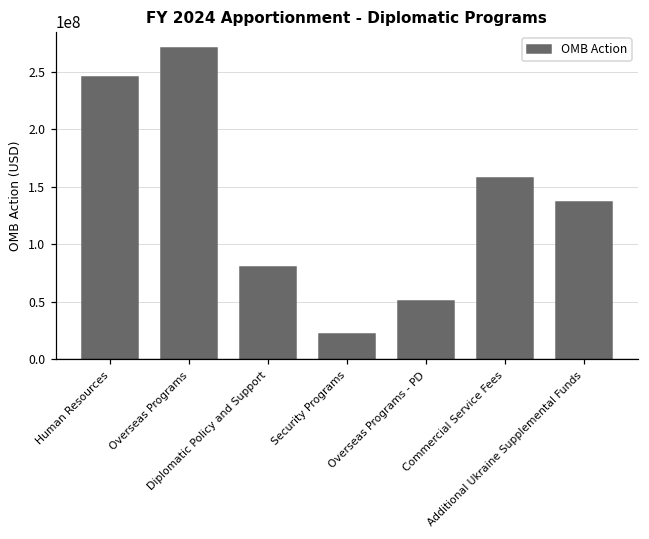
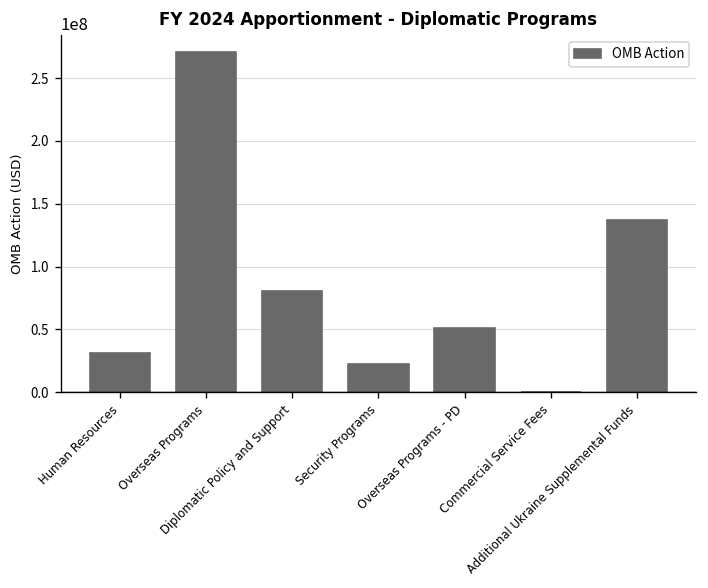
Human Resources: 246000000 -> 31000000
Commercial Service Fees: 158000000 -> 0
